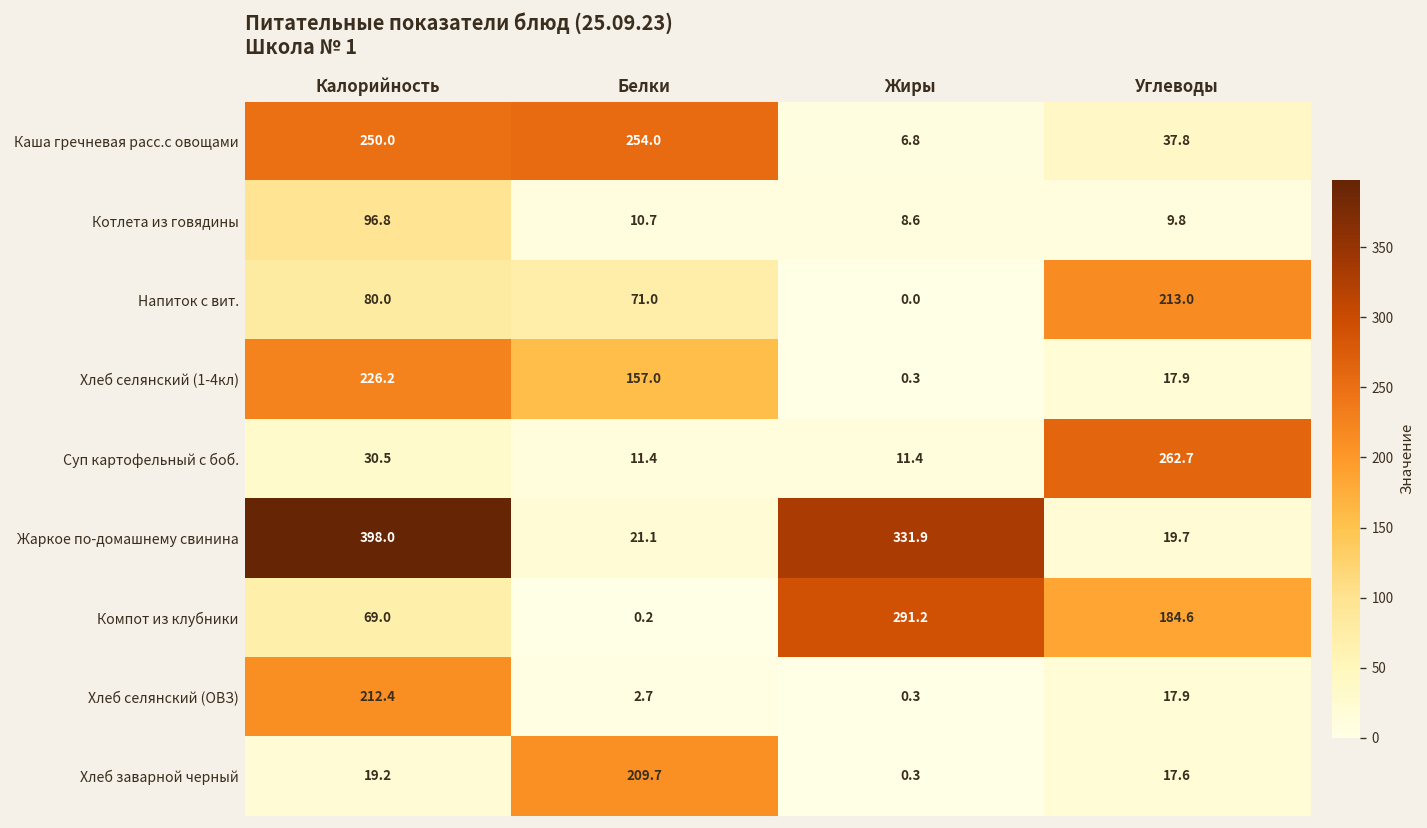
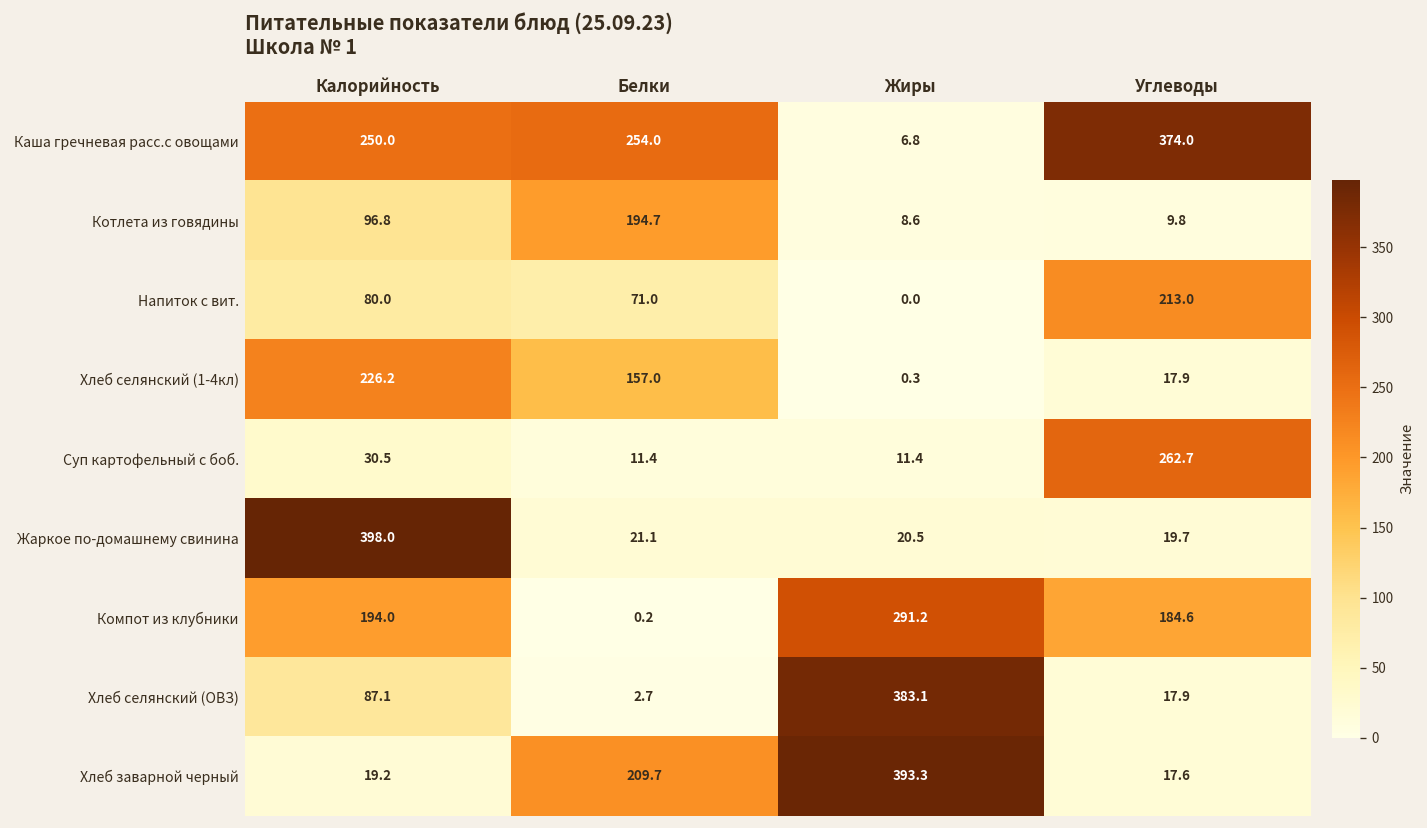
Каша гречневая расс.с овощами, Углеводы: 37.8 -> 374.0
Котлета из говядины, Белки: 10.7 -> 194.7
Жаркое по-домашнему свинина, Жиры: 331.9 -> 20.5
Компот из клубники, Калорийность: 69.0 -> 194.0
Хлеб селянский (ОВЗ), Калорийность: 212.4 -> 87.1
Хлеб селянский (ОВЗ), Жиры: 0.3 -> 383.1
Хлеб заварной черный, Жиры: 0.3 -> 393.3
